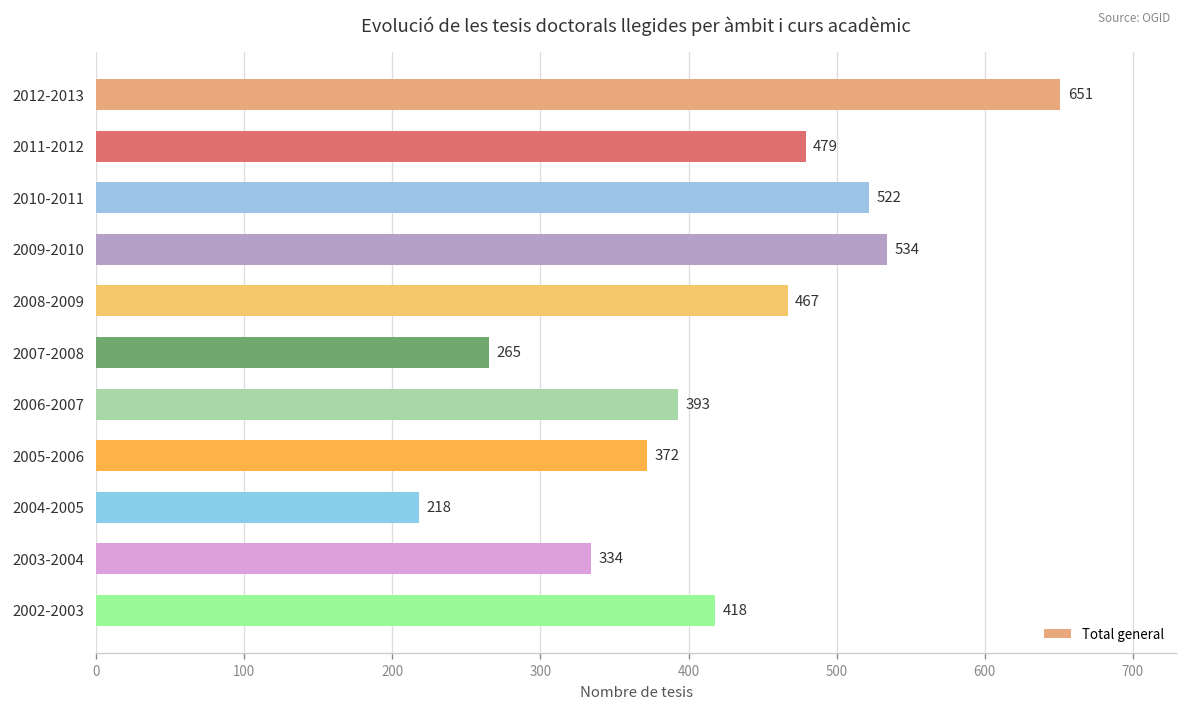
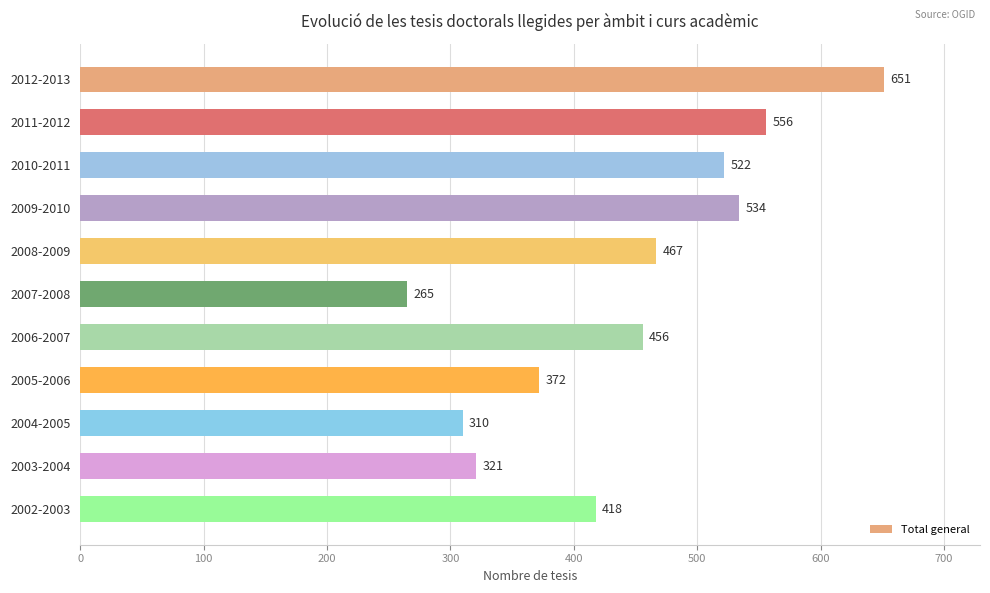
2011-2012: 479 -> 556
2006-2007: 393 -> 456
2004-2005: 218 -> 310
2003-2004: 334 -> 321
